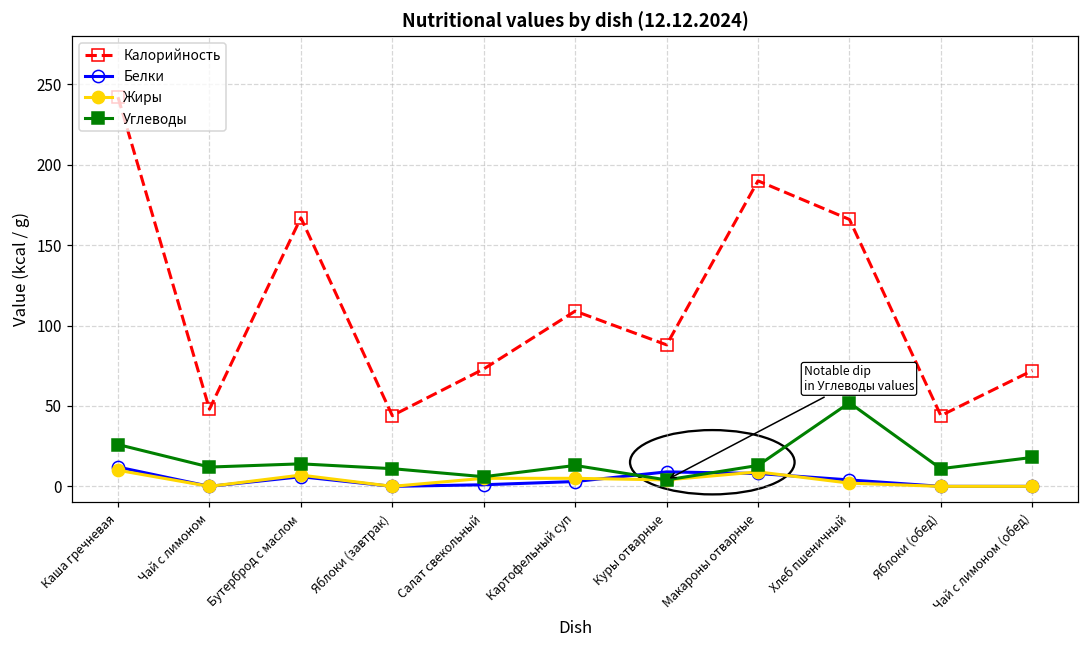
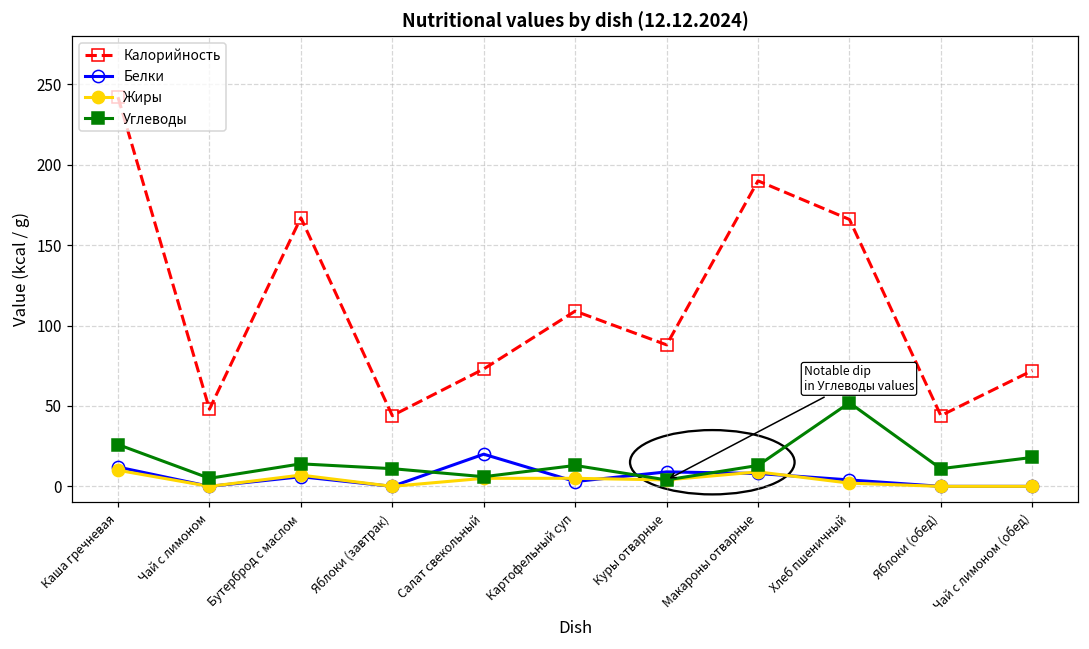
Углеводы, Чай с лимоном: 12 -> 5
Белки, Салат свекольный: 1 -> 20
